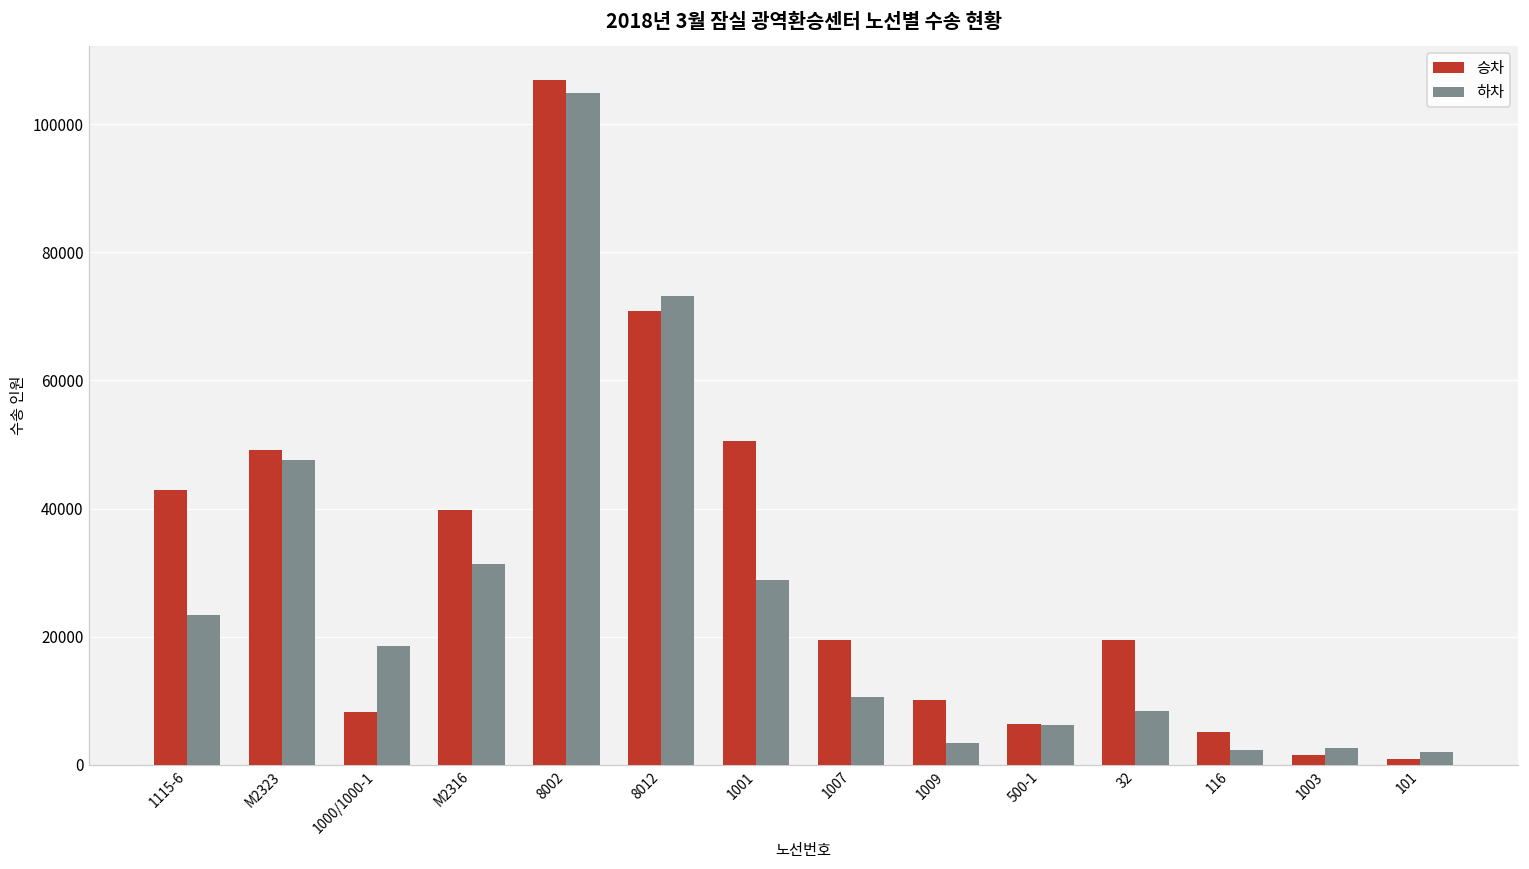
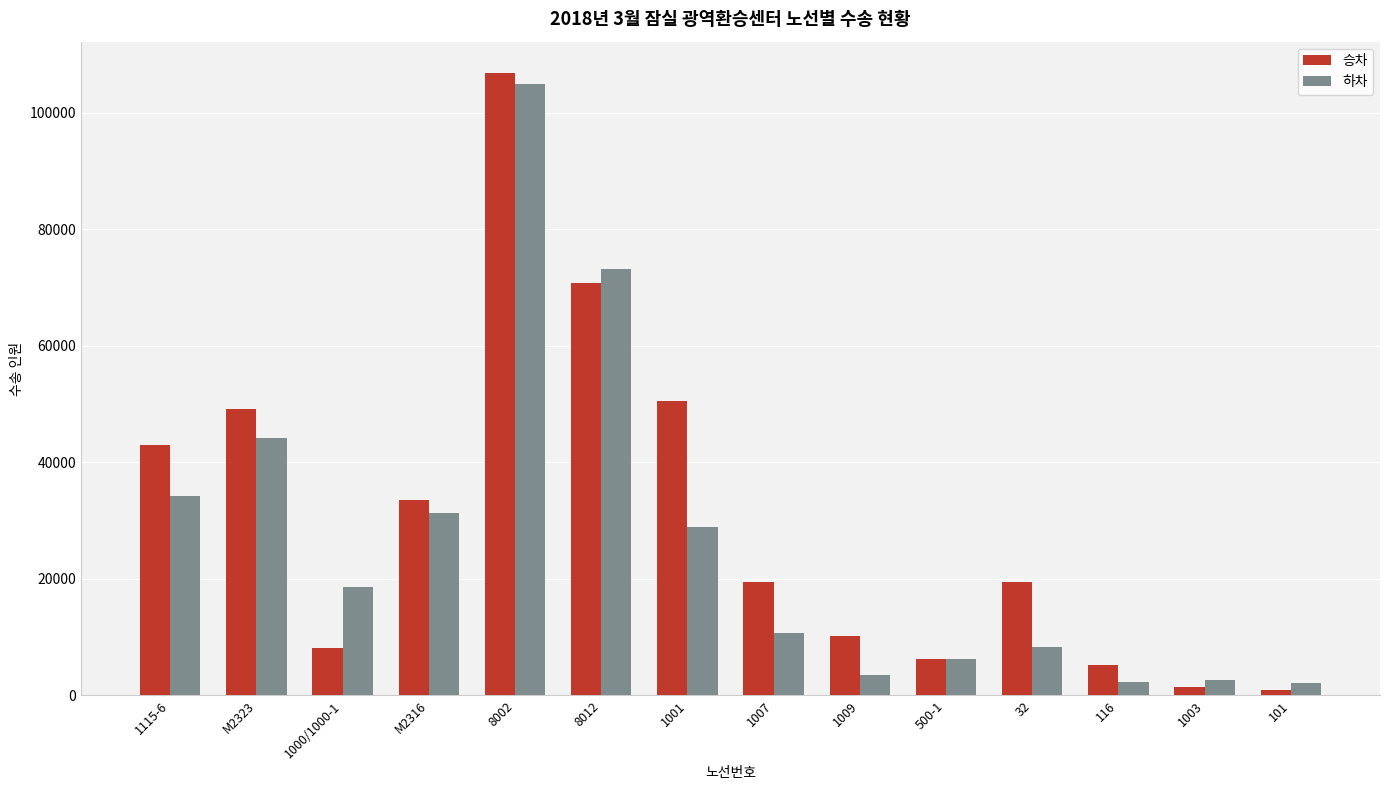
하차, 1115-6: 23000 -> 34000
하차, M2323: 48000 -> 44000
승차, M2316: 40000 -> 34000
